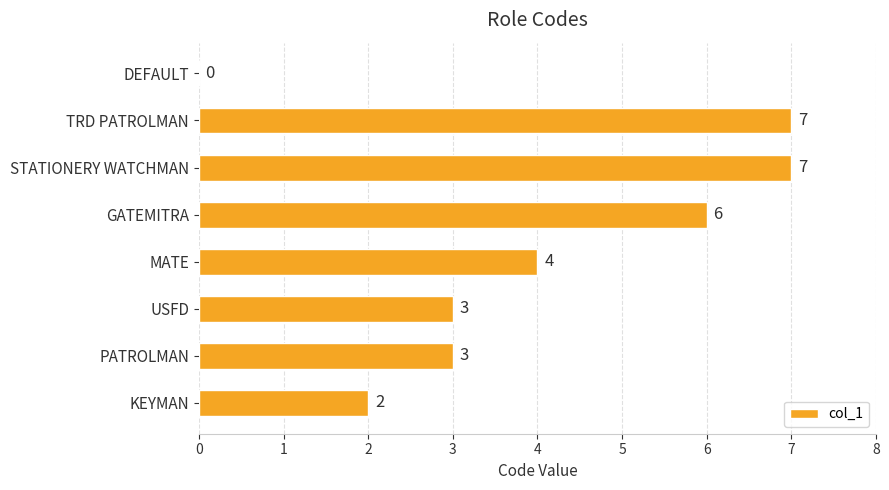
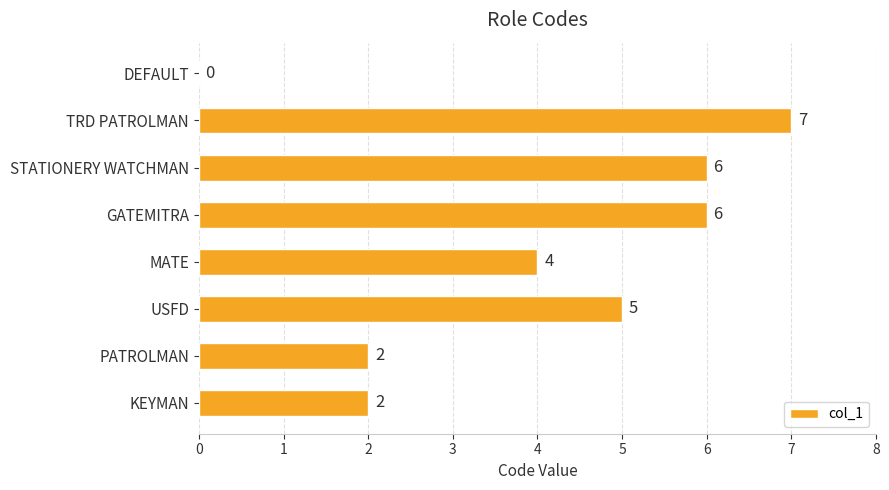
STATIONERY WATCHMAN: 7 -> 6
USFD: 3 -> 5
PATROLMAN: 3 -> 2
